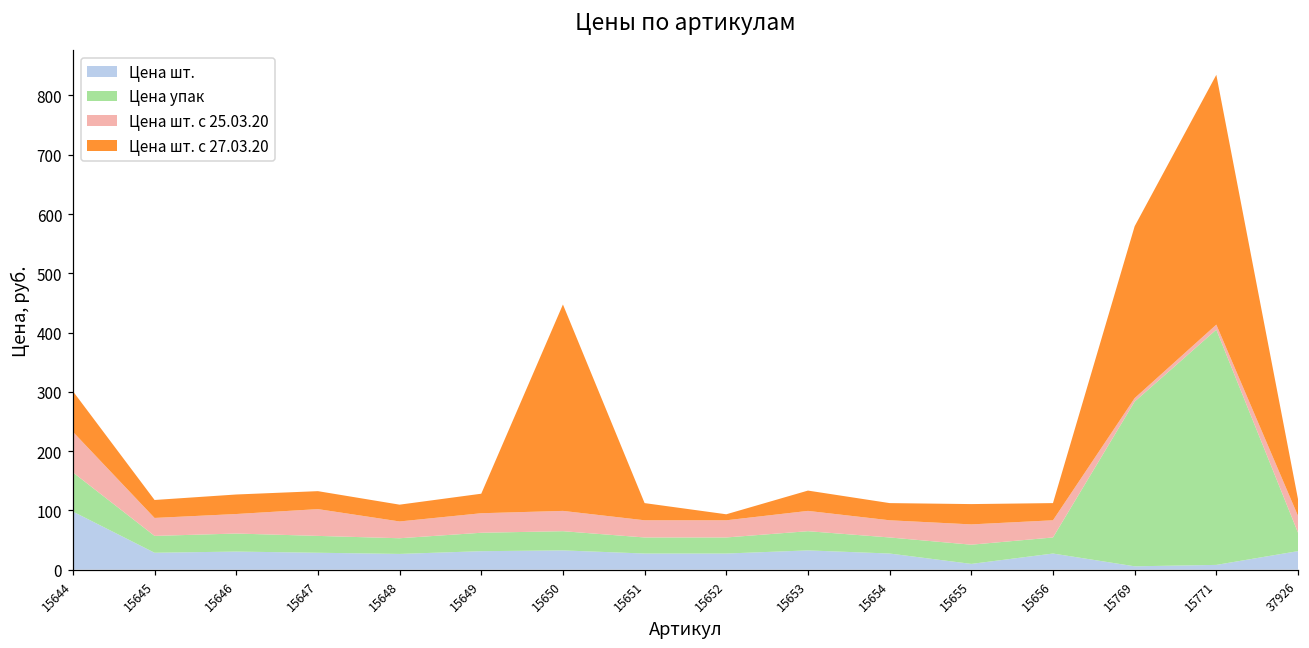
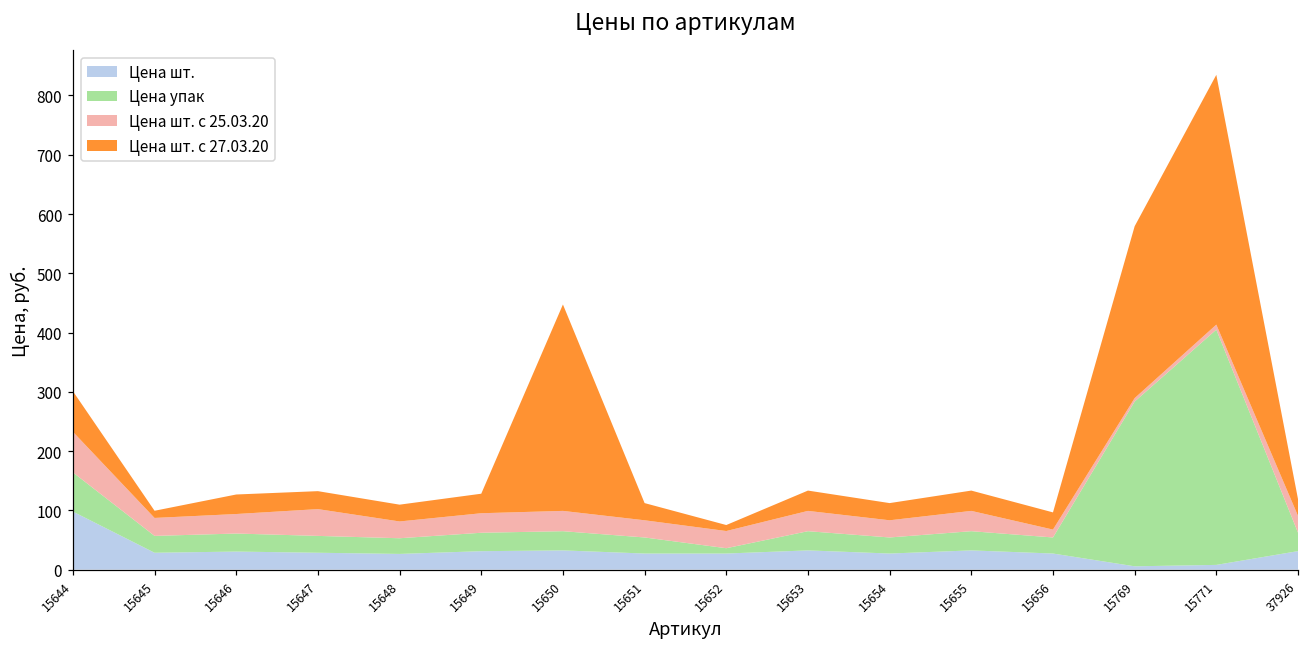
Цена шт. с 27.03.20, 15645: 30 -> 10
Цена упак, 15652: 30 -> 10
Цена шт., 15655: 10 -> 30
Цена шт. с 25.03.20, 15656: 30 -> 10
